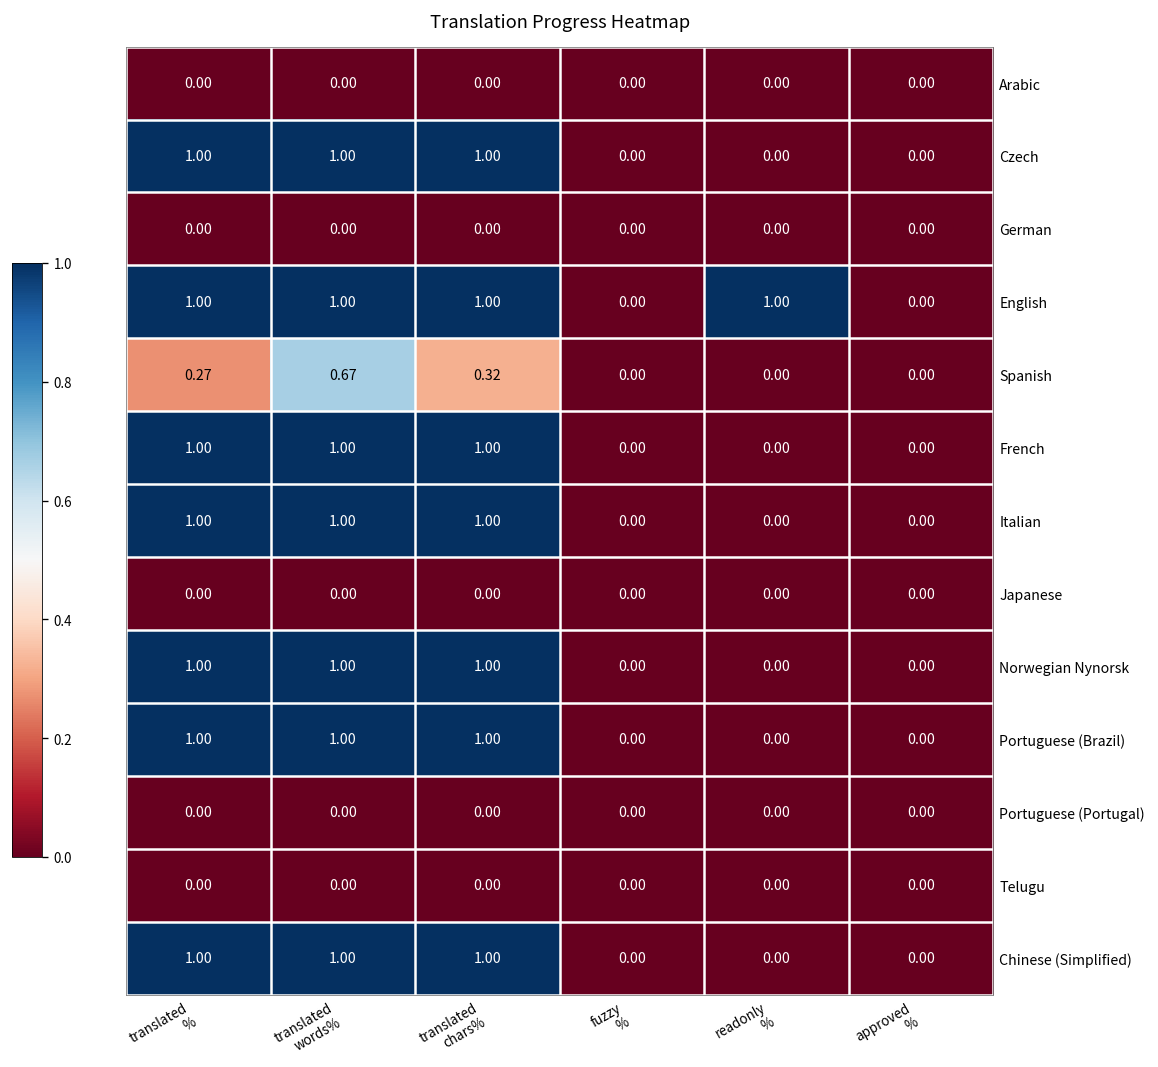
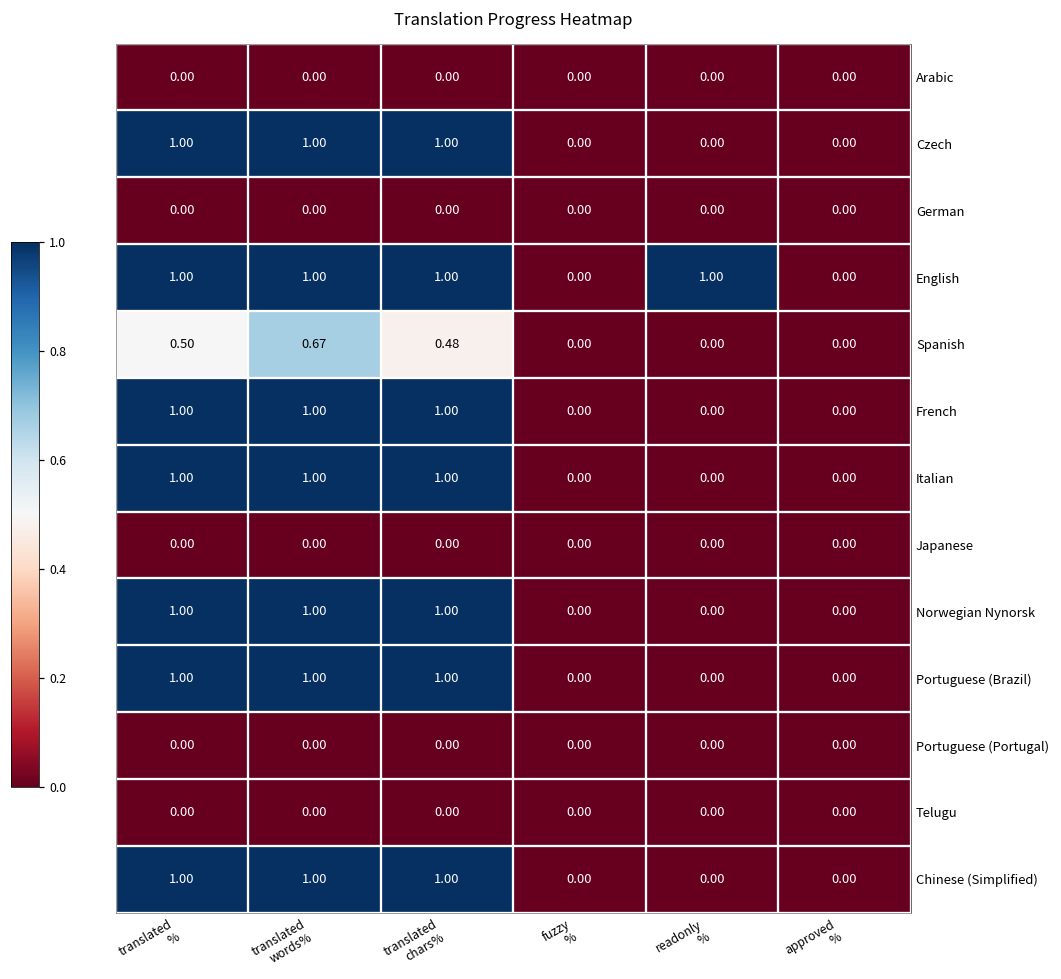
Spanish, translated %: 0.27 -> 0.50
Spanish, translated chars%: 0.32 -> 0.48
